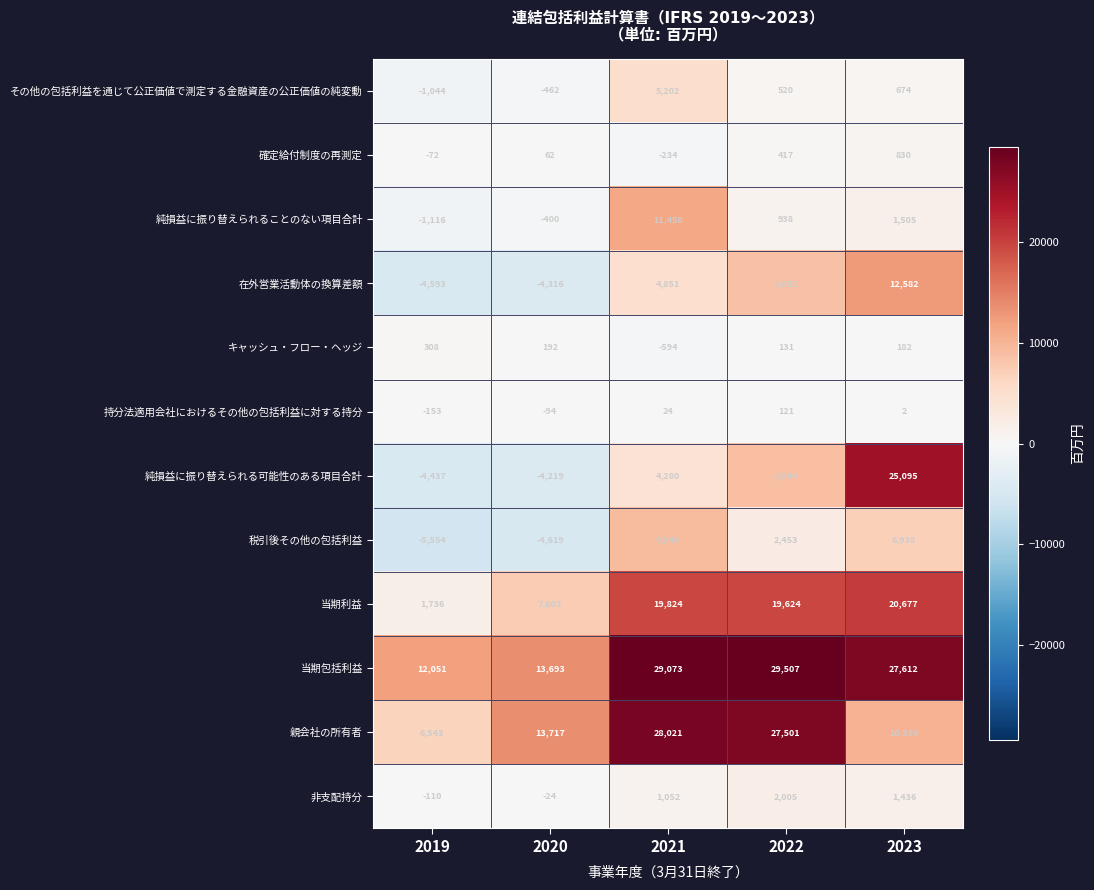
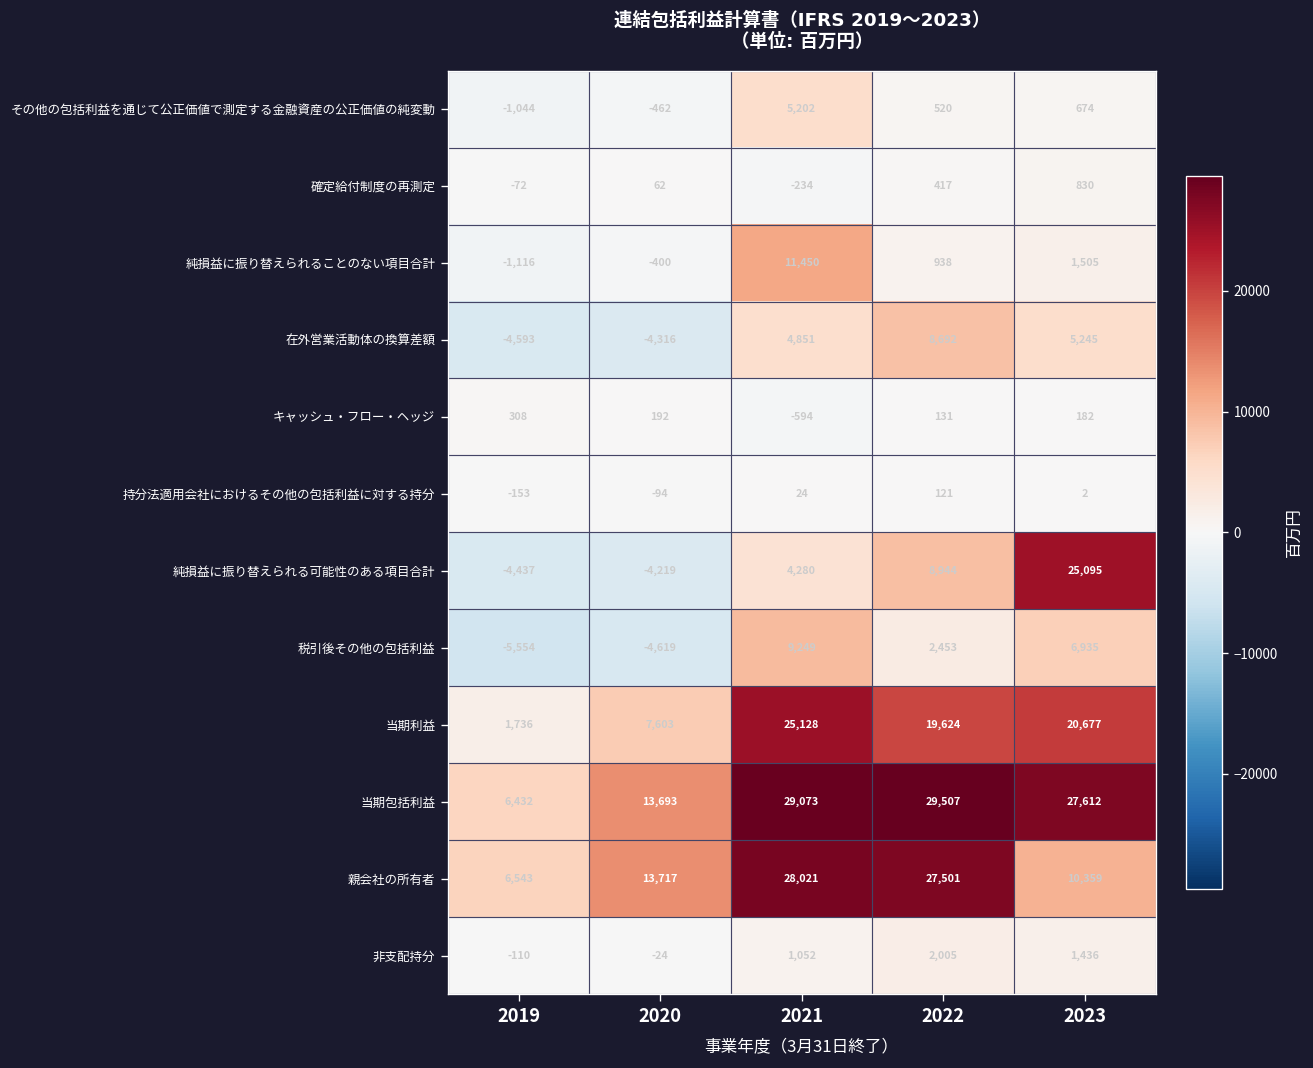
在外営業活動体の換算差額, 2023: 12,582 -> 5,245
当期利益, 2021: 19,824 -> 25,128
当期包括利益, 2019: 12,051 -> 6,432
